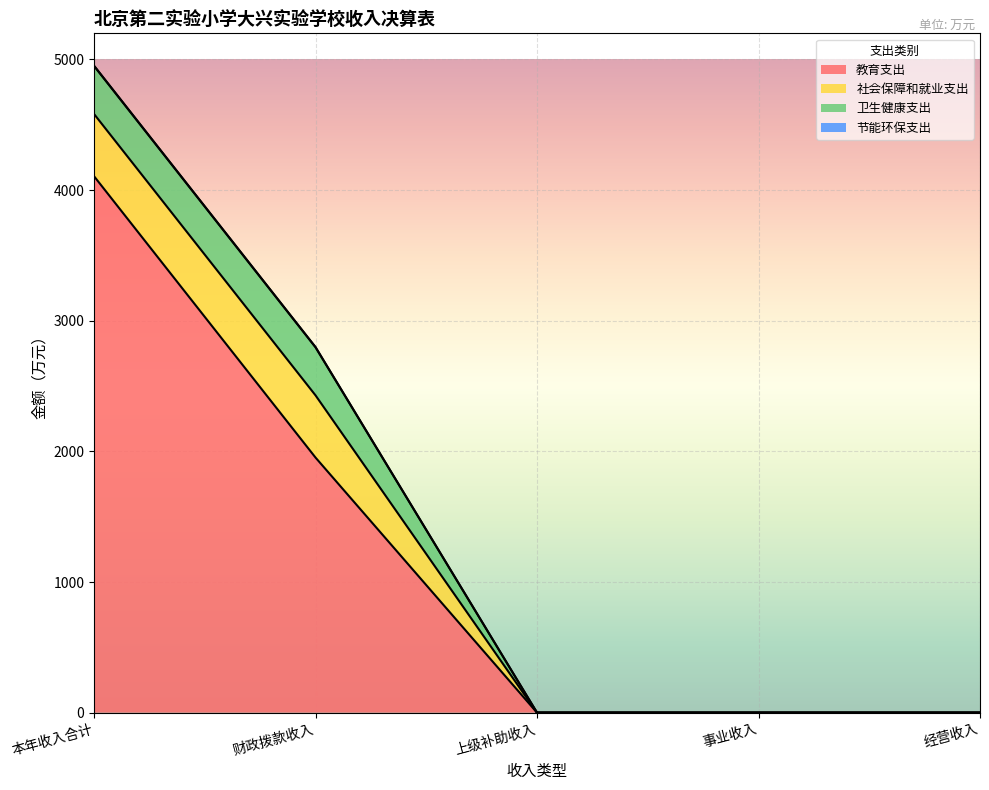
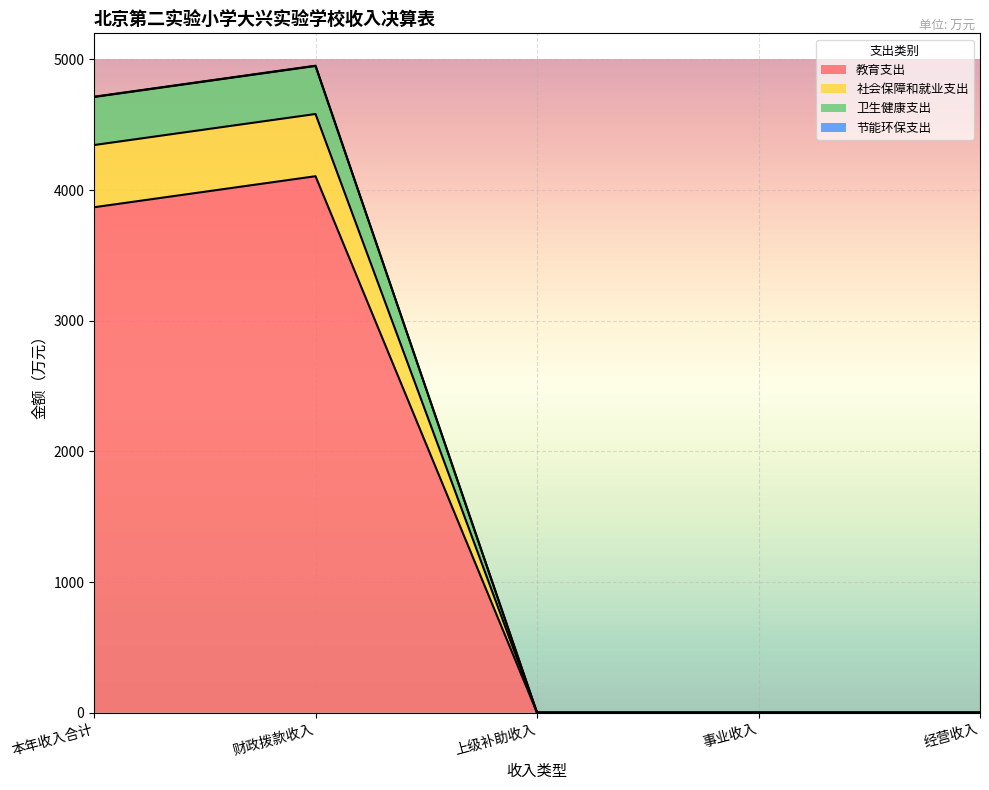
教育支出, 本年收入合计: 4110 -> 3870
教育支出, 财政拨款收入: 1950 -> 4110
